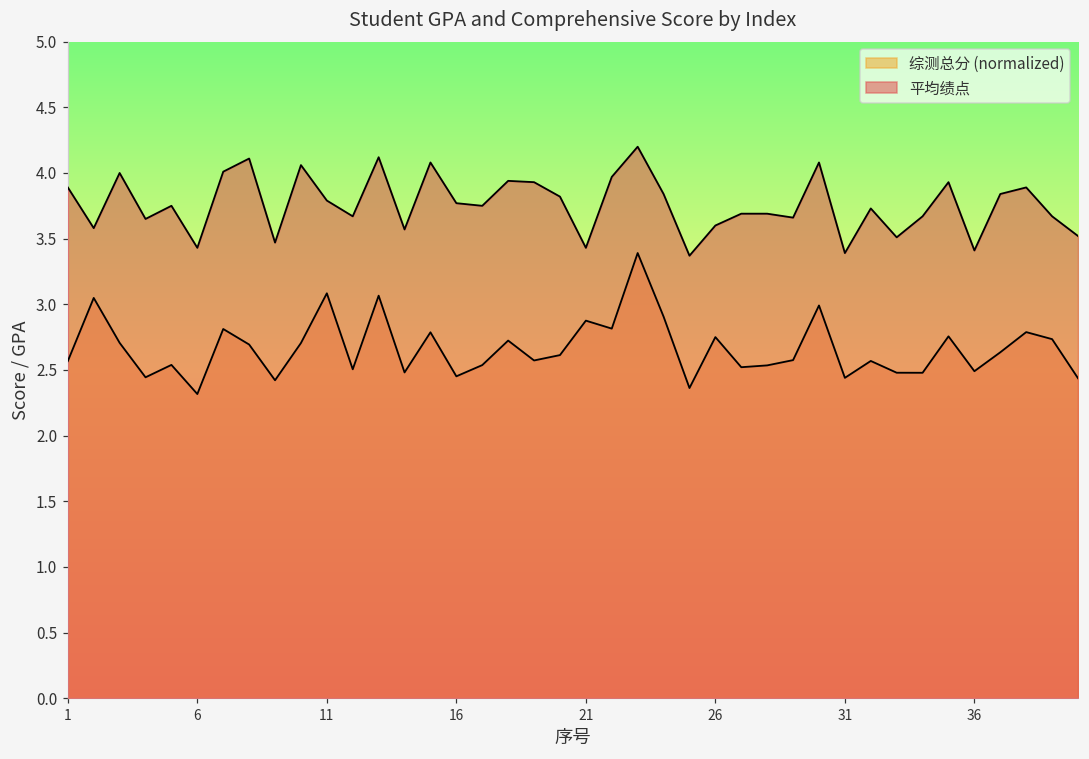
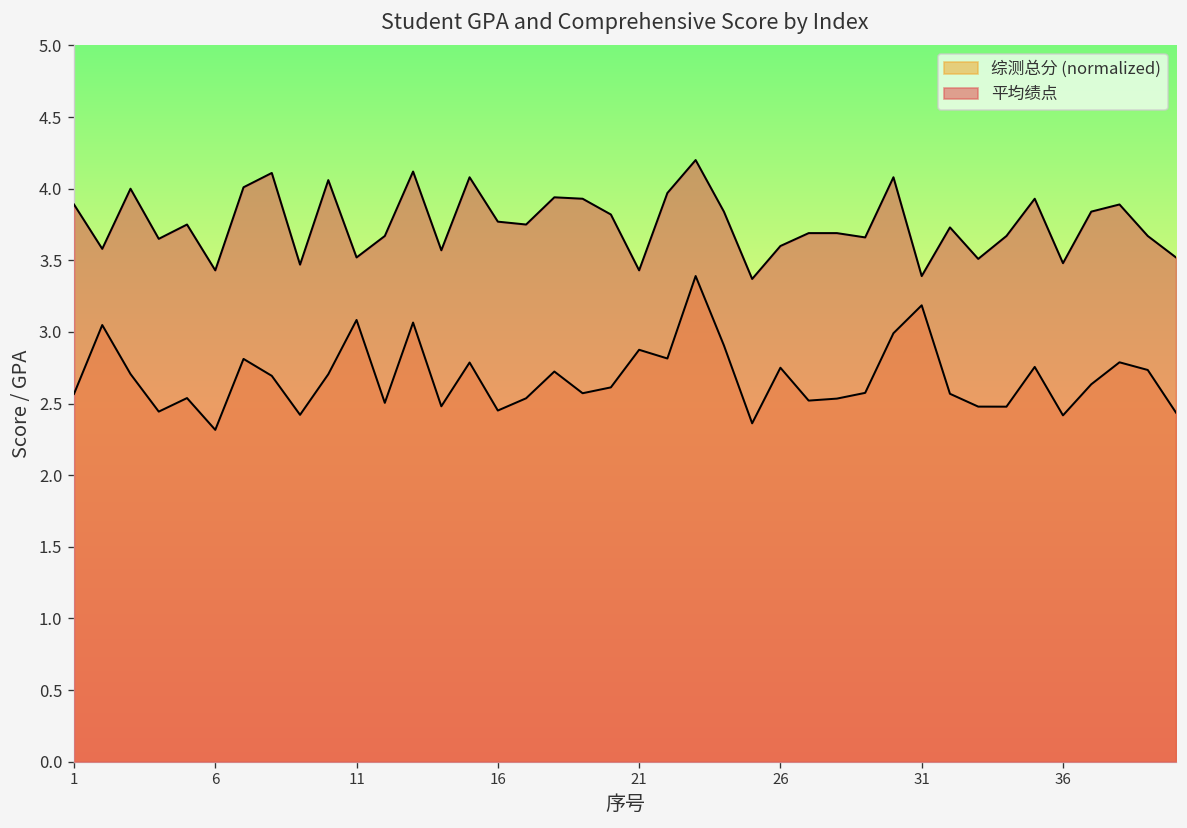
平均绩点, 11: 3.79 -> 3.52
综测总分 (normalized), 31: 2.44 -> 3.19
综测总分 (normalized), 36: 2.49 -> 2.42
平均绩点, 36: 3.41 -> 3.48
